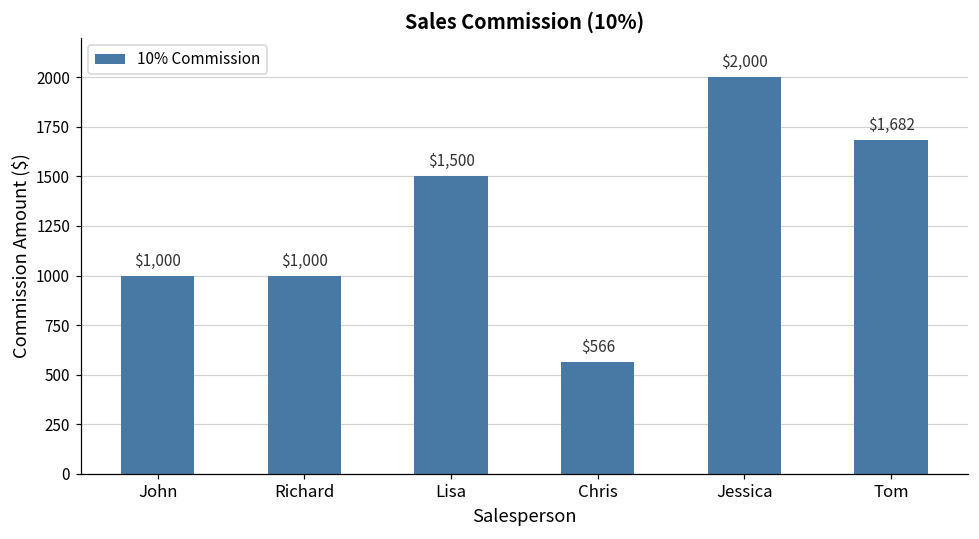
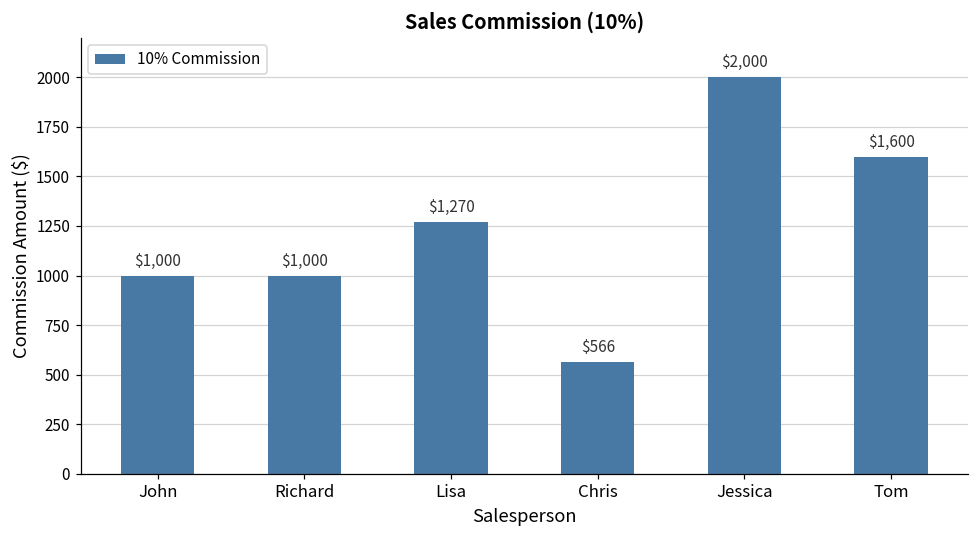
Lisa: $1,500 -> $1,270
Tom: $1,682 -> $1,600
